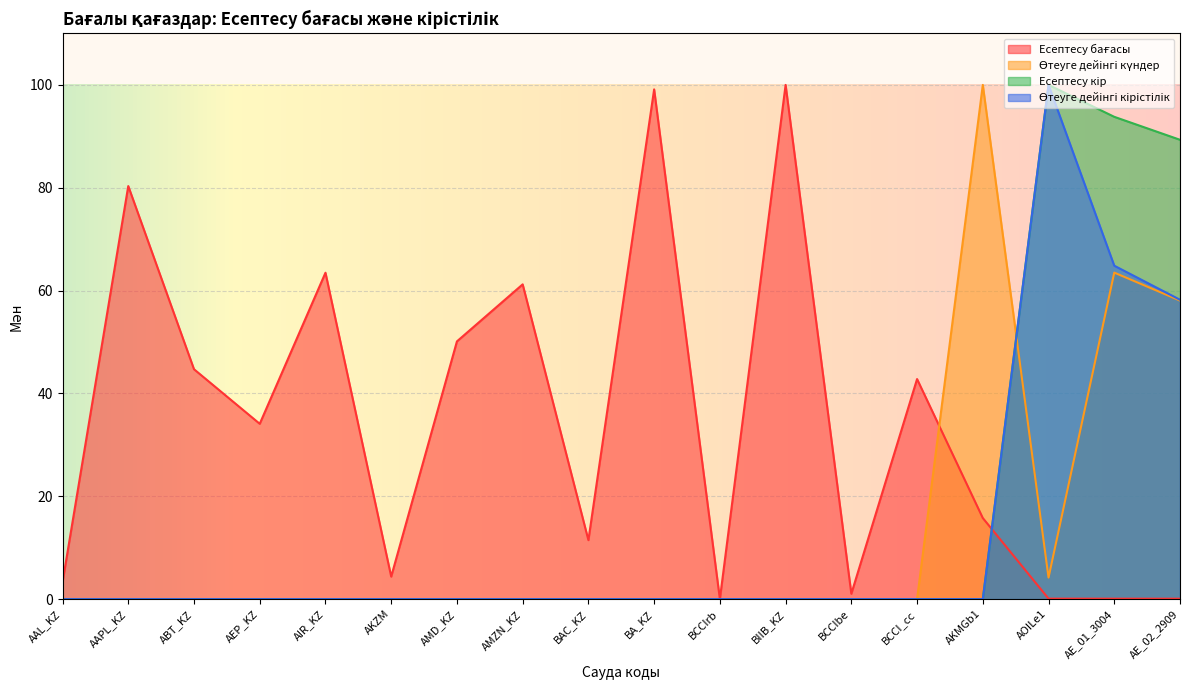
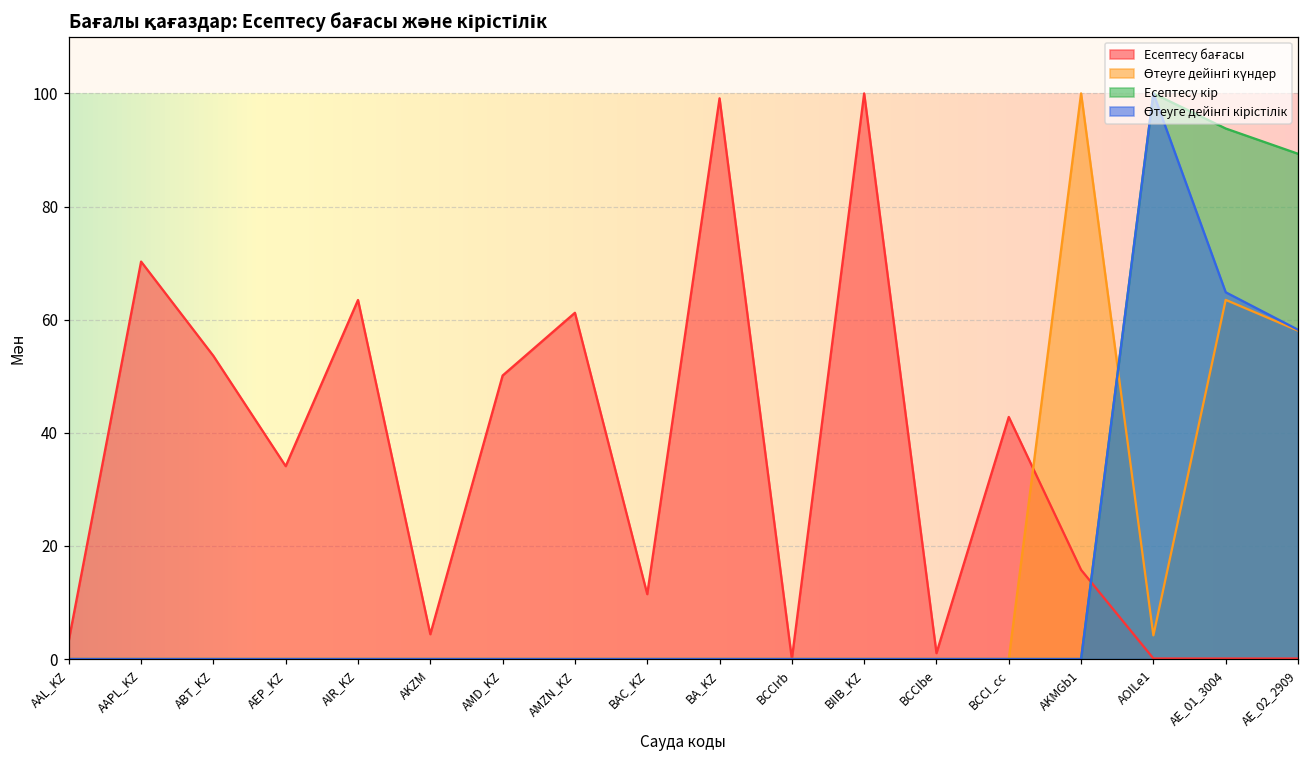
Есептесу бағасы, AAPL_KZ: 80 -> 70
Есептесу бағасы, ABT_KZ: 45 -> 54
